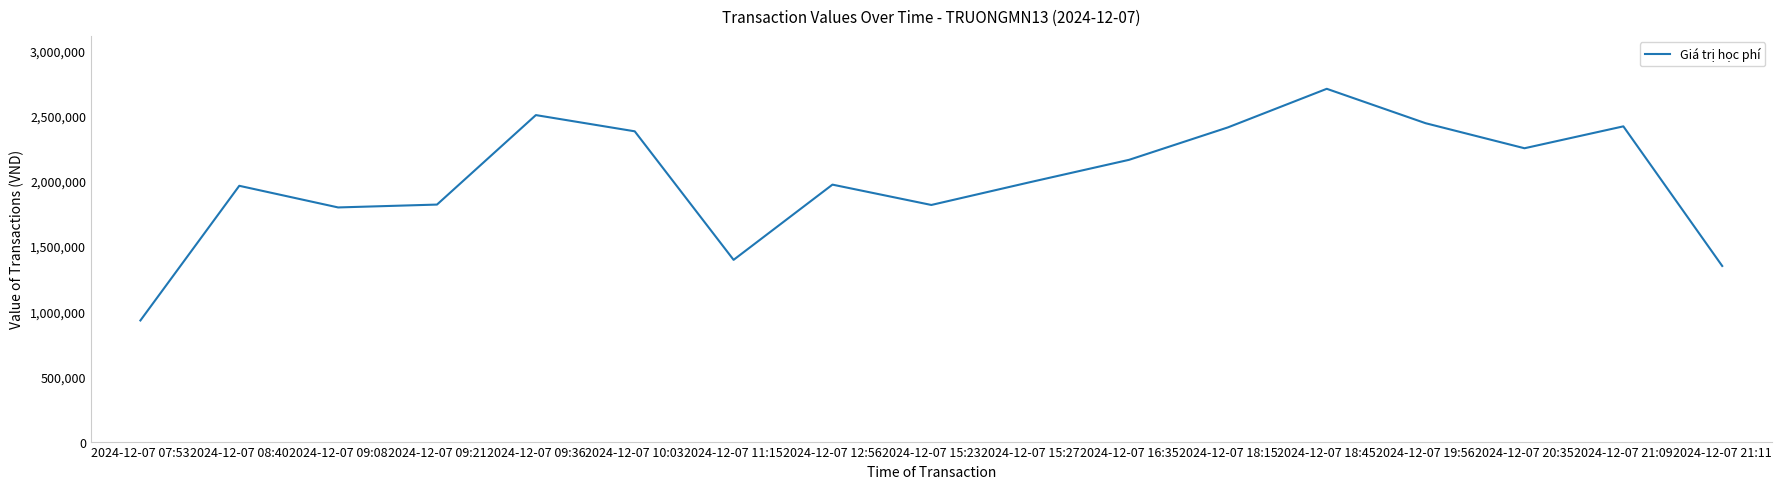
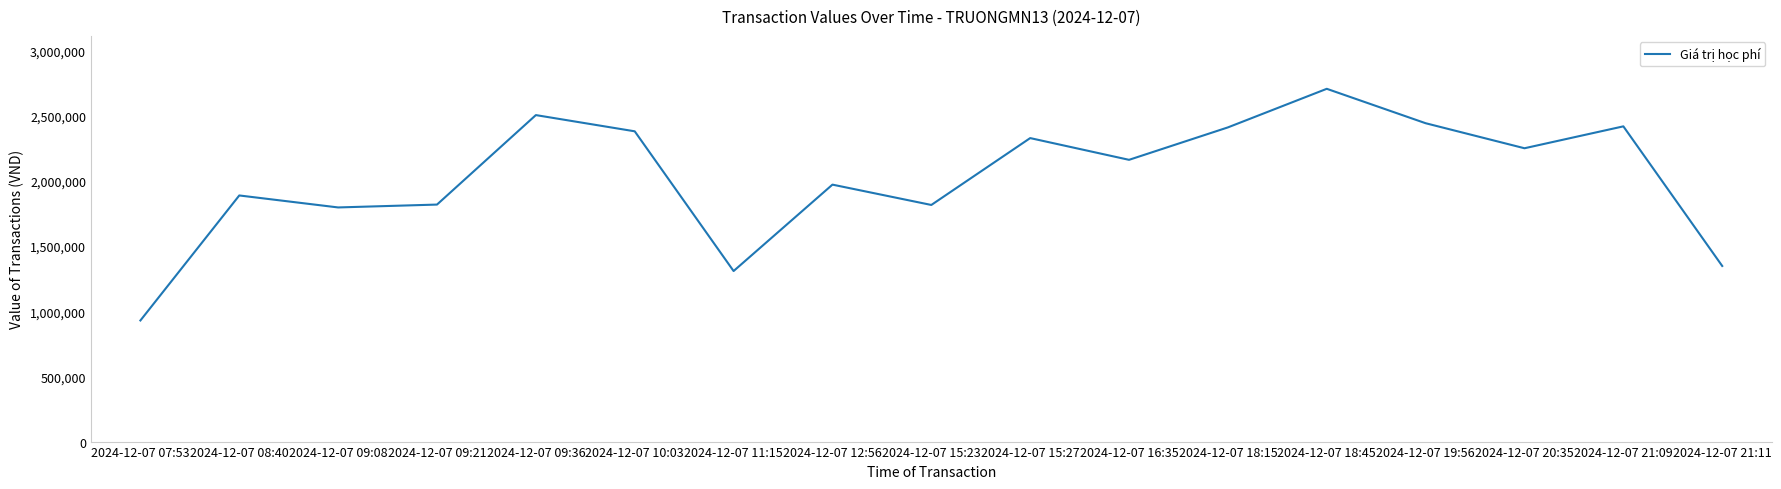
2024-12-07 08:40: 1,960,000 -> 1,890,000
2024-12-07 11:15: 1,390,000 -> 1,310,000
2024-12-07 15:27: 1,990,000 -> 2,330,000
